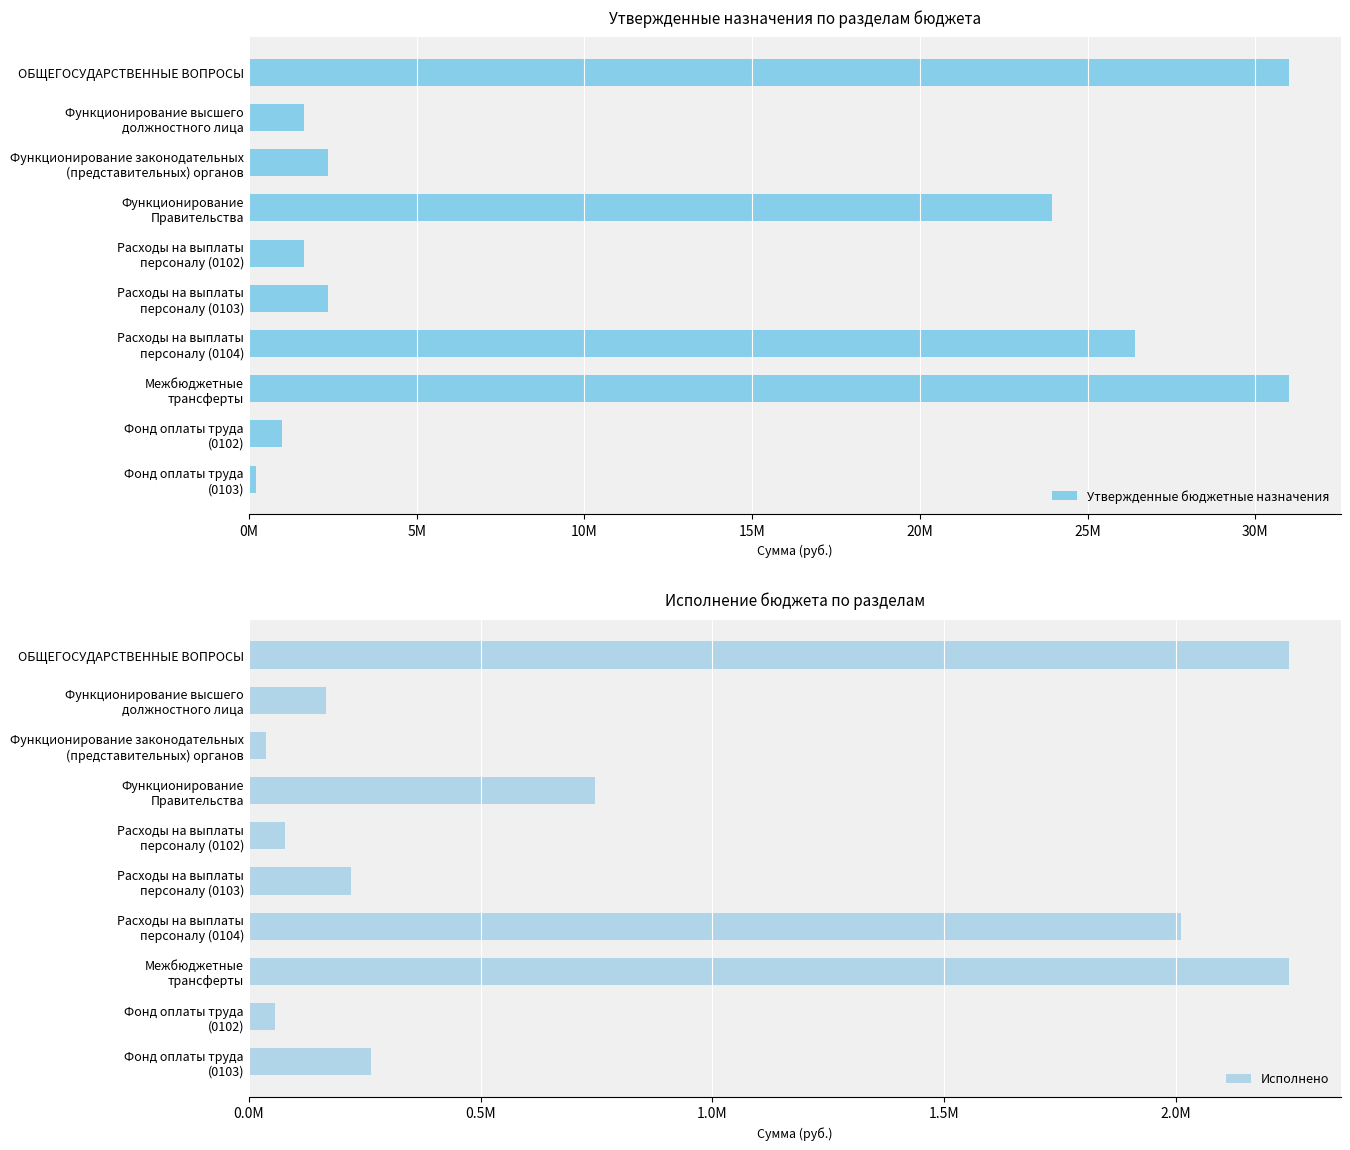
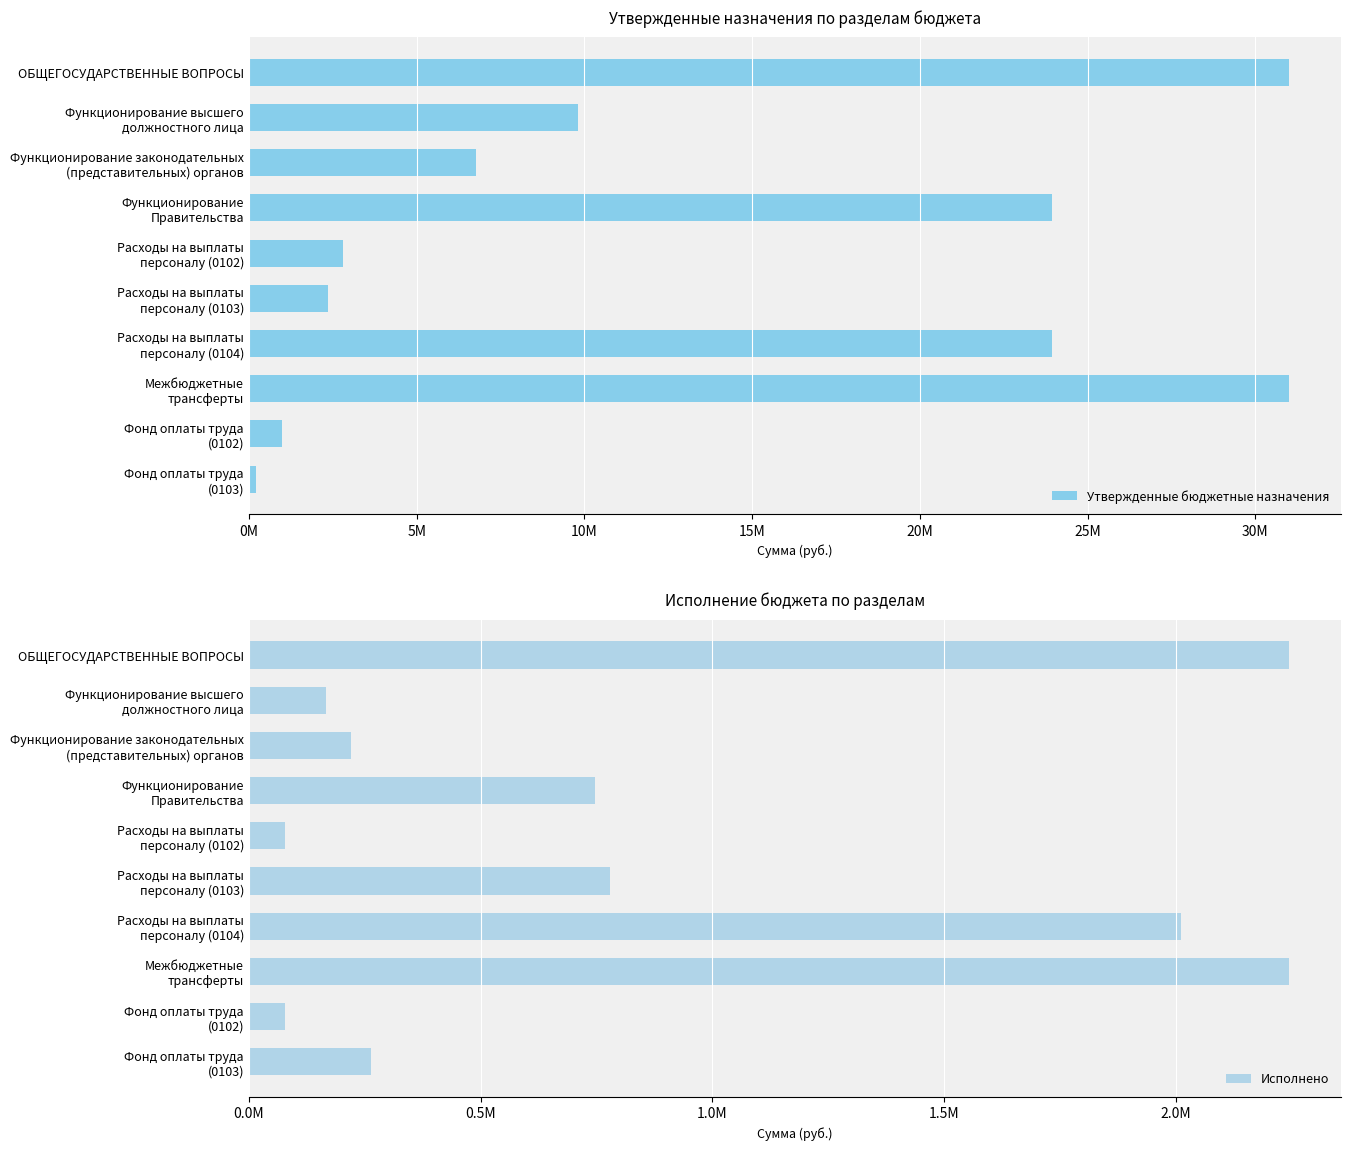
Утвержденные назначения по разделам бюджета, Функционирование высшего должностного лица: 1700000 -> 9800000
Утвержденные назначения по разделам бюджета, Функционирование законодательных (представительных) органов: 2300000 -> 6800000
Утвержденные назначения по разделам бюджета, Расходы на выплаты персоналу (0102): 1700000 -> 2800000
Утвержденные назначения по разделам бюджета, Расходы на выплаты персоналу (0104): 26400000 -> 23900000
Исполнение бюджета по разделам, Функционирование законодательных (представительных) органов: 40000 -> 220000
Исполнение бюджета по разделам, Расходы на выплаты персоналу (0103): 220000 -> 780000
Исполнение бюджета по разделам, Фонд оплаты труда (0102): 60000 -> 80000
